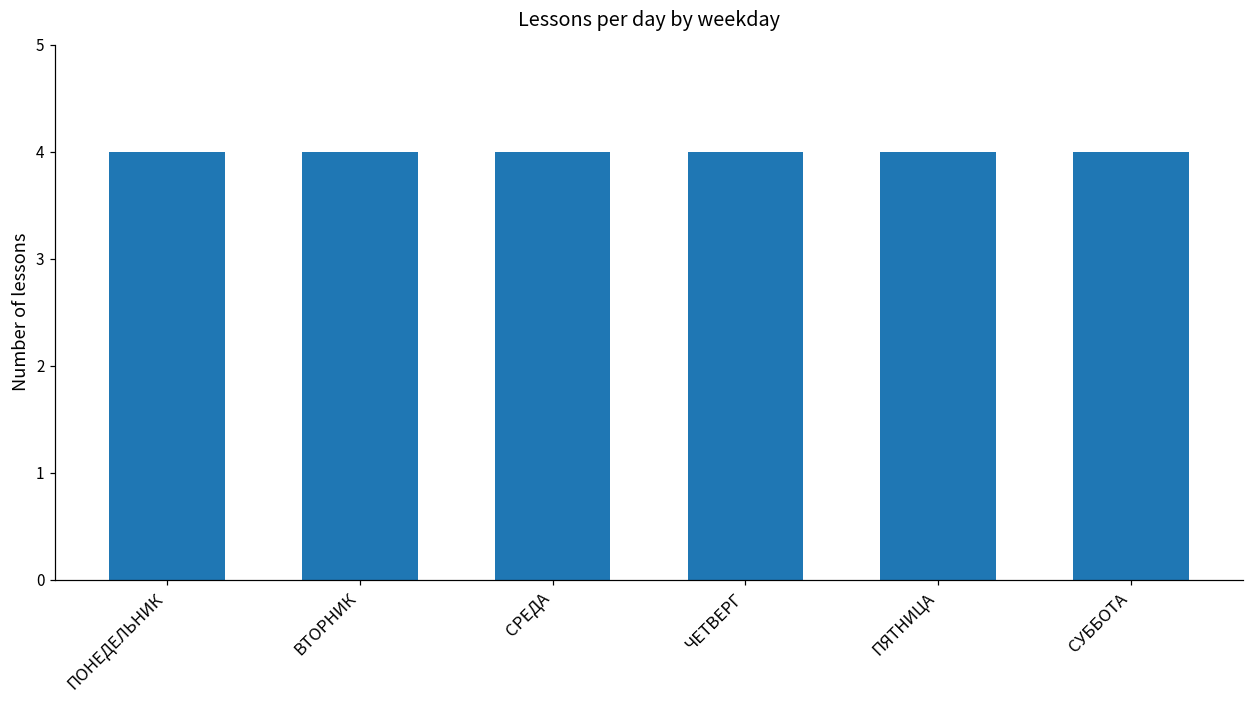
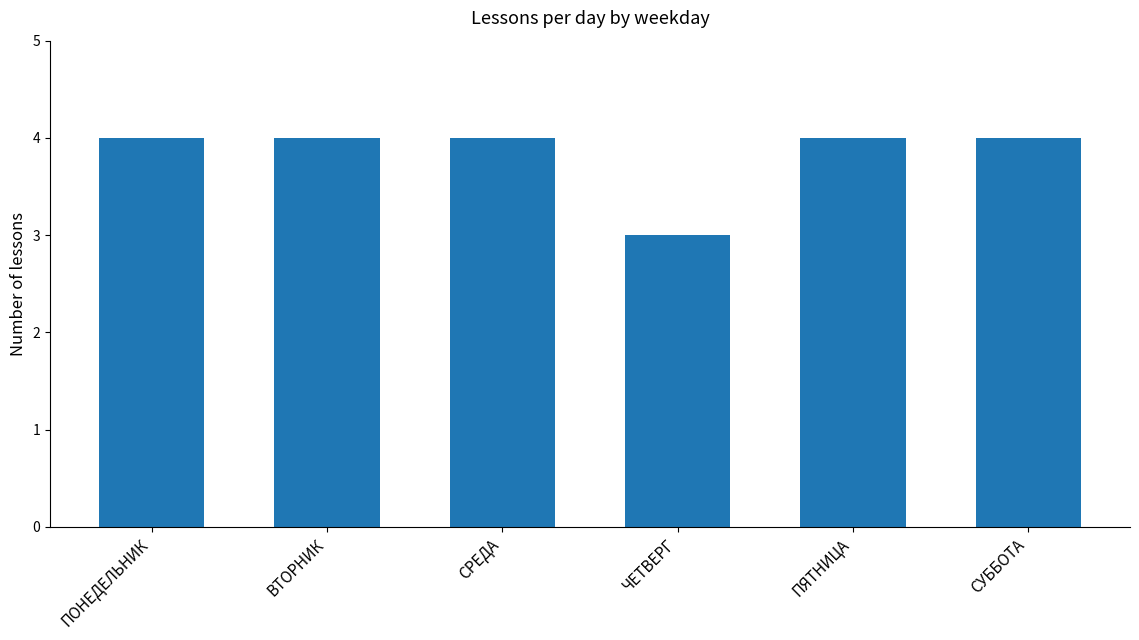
ЧЕТВЕРГ: 4 -> 3
